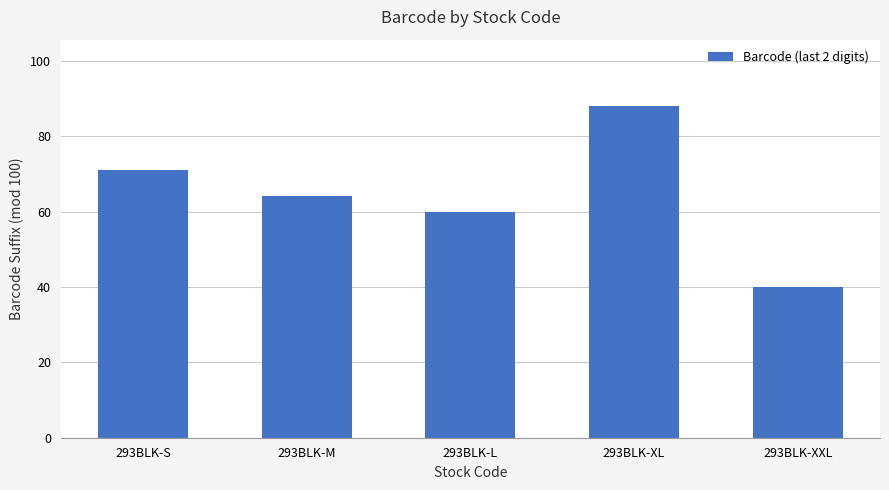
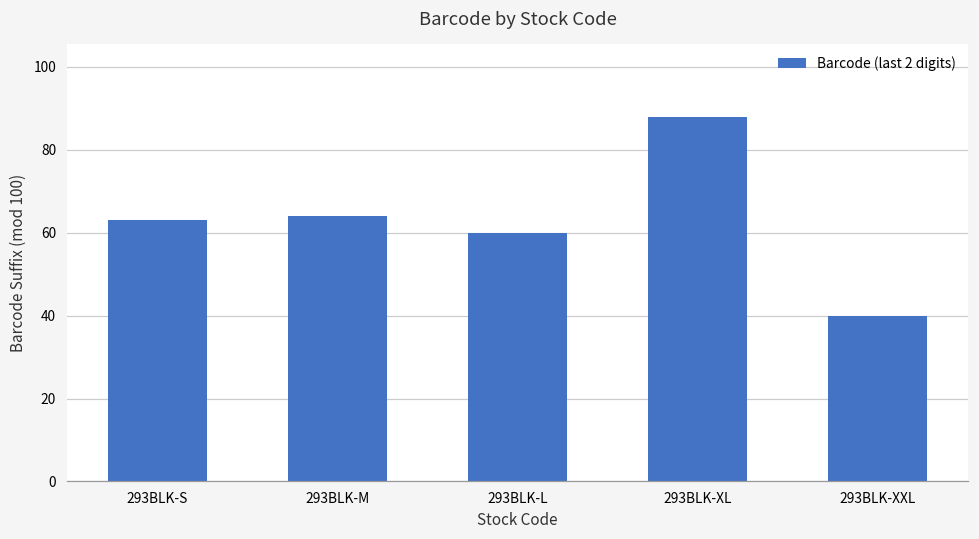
293BLK-S: 71 -> 63
